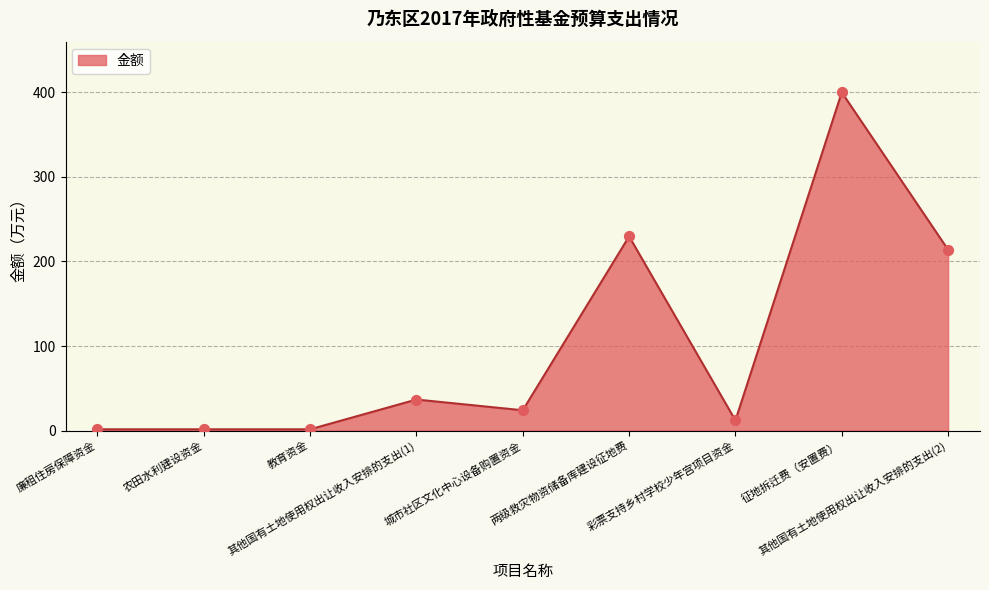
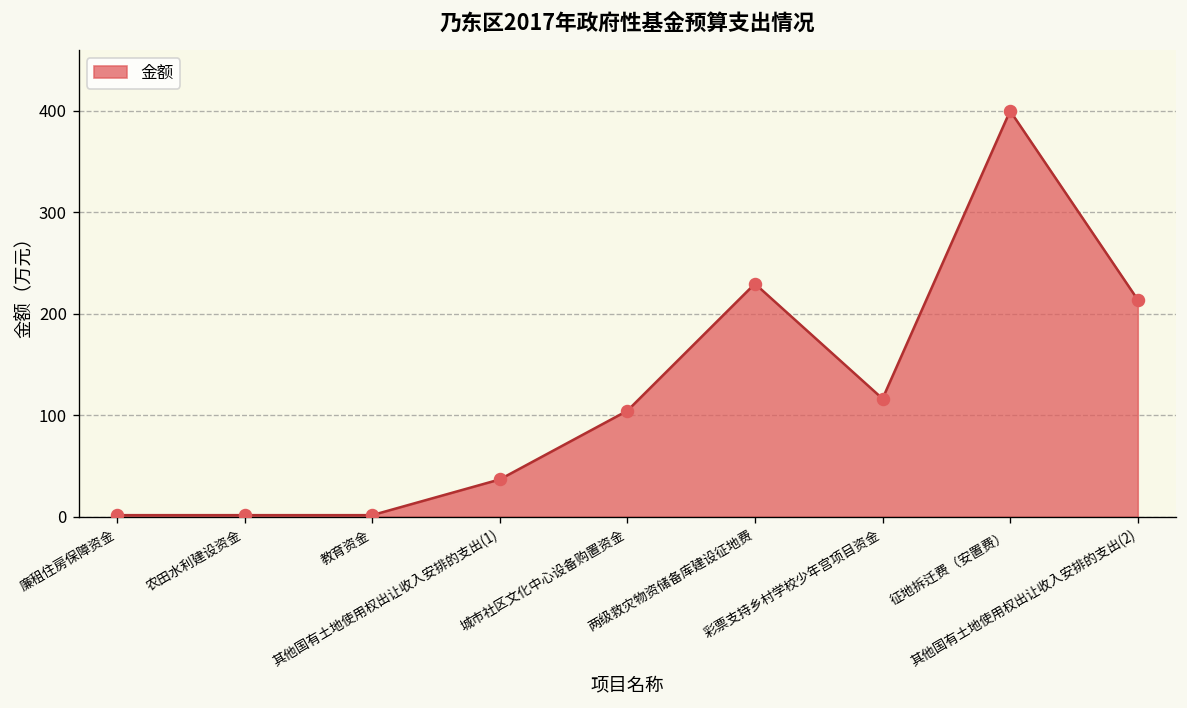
城市社区文化中心设备购置资金: 20 -> 100
彩票支持乡村学校少年宫项目资金: 10 -> 120
